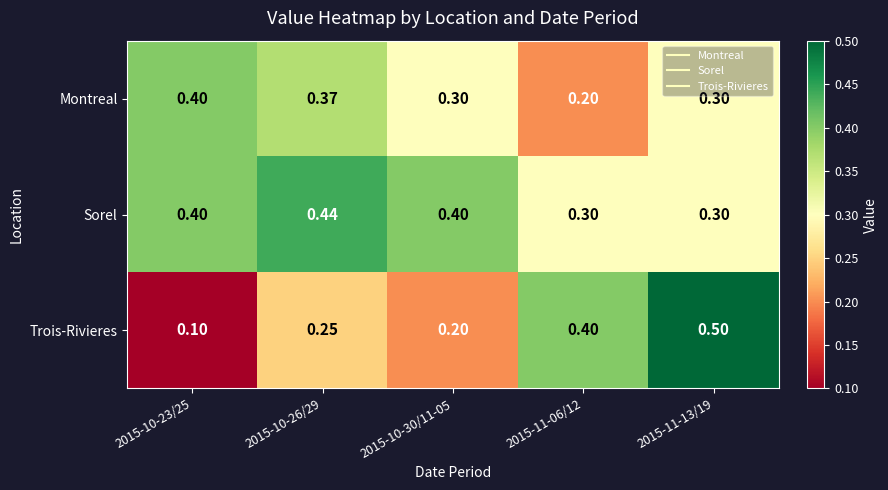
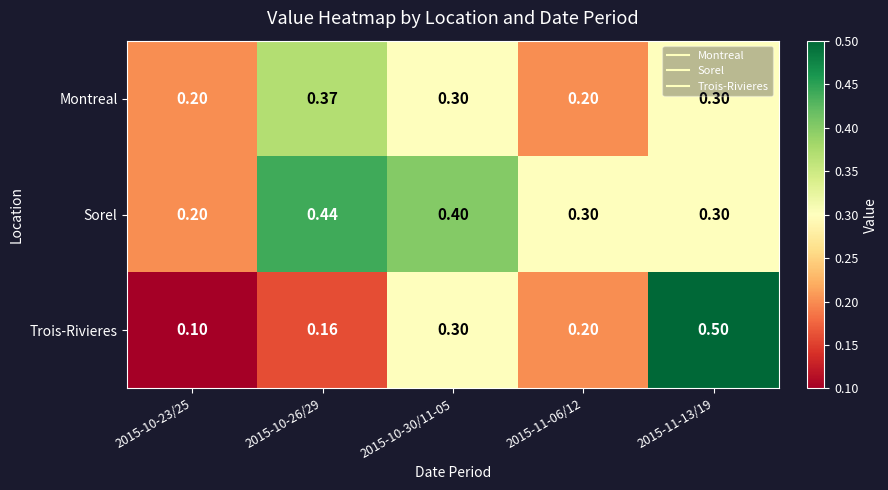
Montreal, 2015-10-23/25: 0.40 -> 0.20
Sorel, 2015-10-23/25: 0.40 -> 0.20
Trois-Rivieres, 2015-10-26/29: 0.25 -> 0.16
Trois-Rivieres, 2015-10-30/11-05: 0.20 -> 0.30
Trois-Rivieres, 2015-11-06/12: 0.40 -> 0.20
